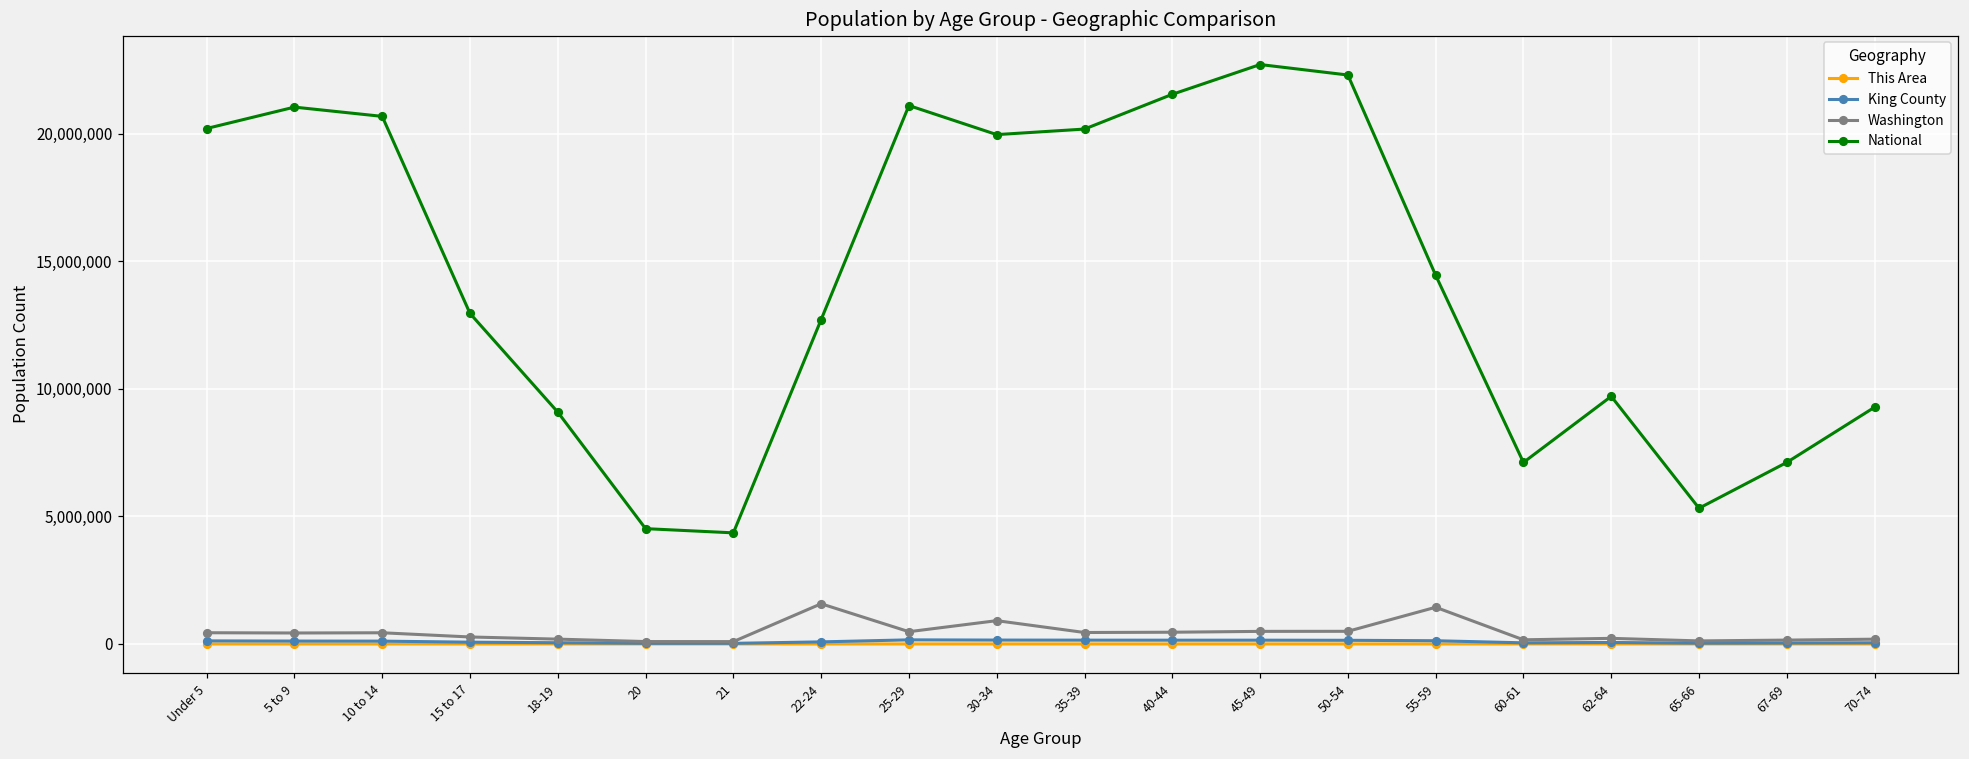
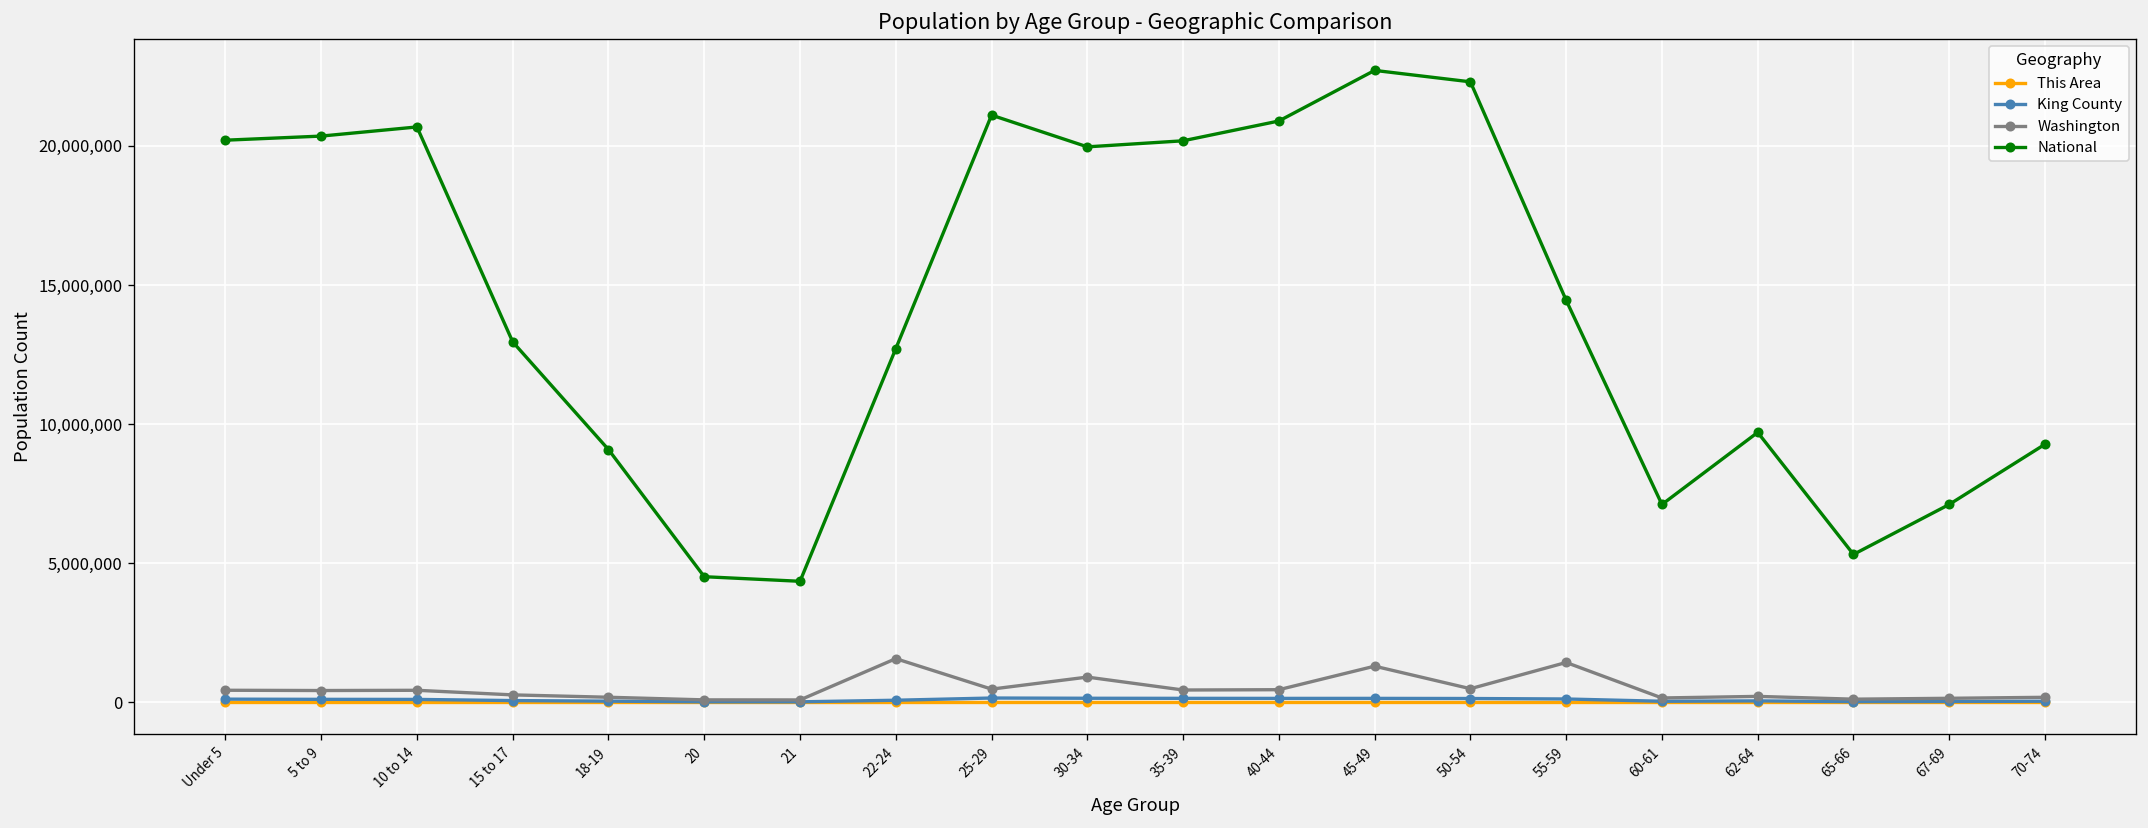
National, 5 to 9: 21,000,000 -> 20,300,000
National, 40-44: 21,500,000 -> 20,900,000
Washington, 45-49: 500,000 -> 1,300,000
